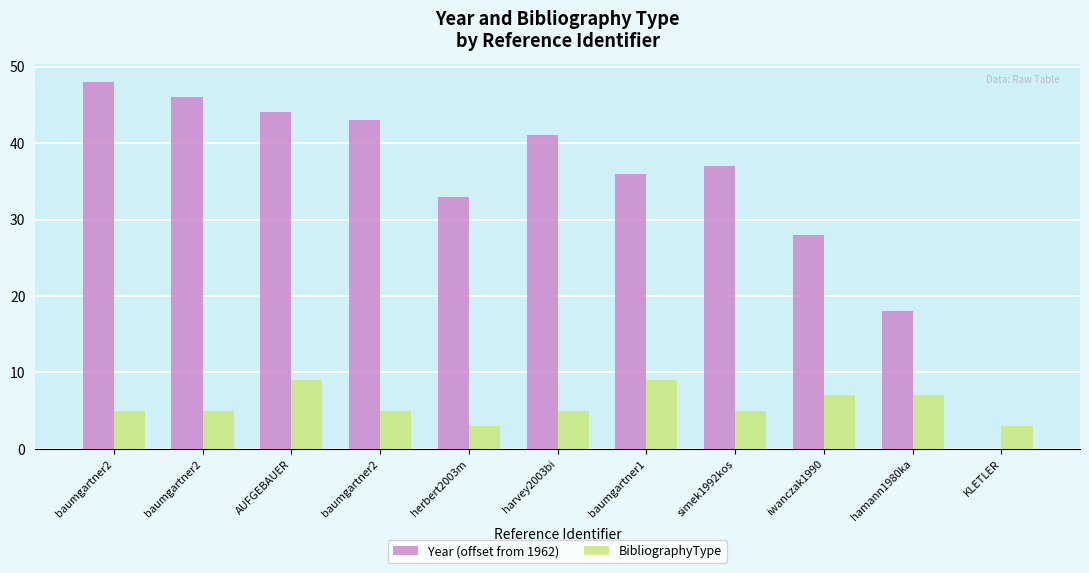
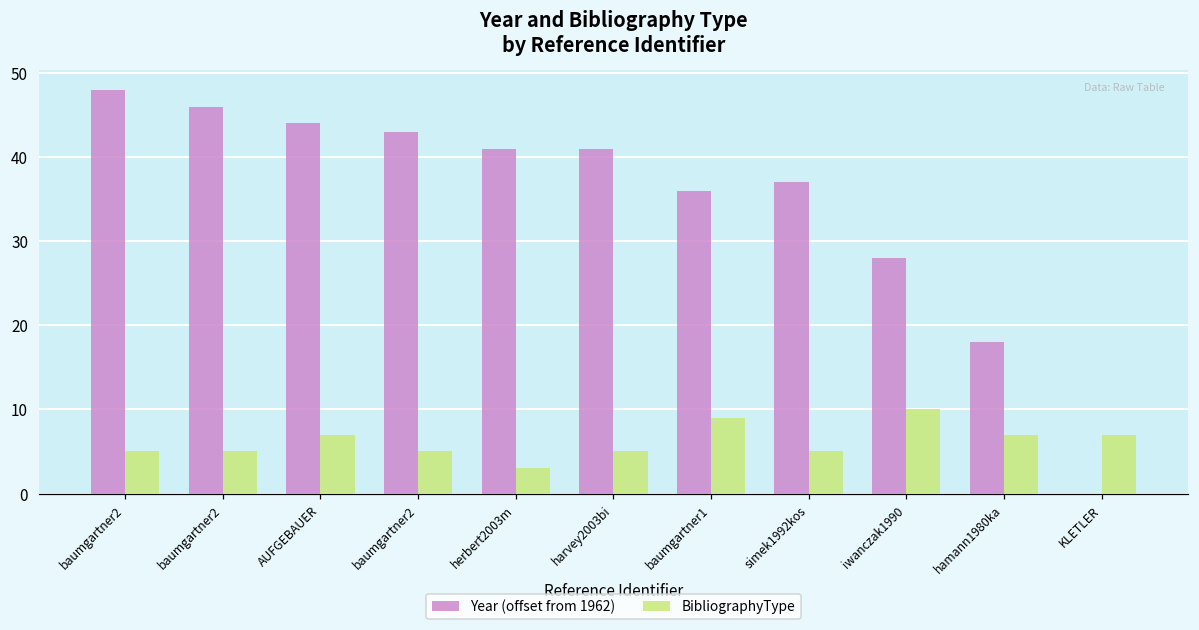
BibliographyType, AUFGEBAUER: 9 -> 7
Year (offset from 1962), herbert2003m: 33 -> 41
BibliographyType, iwanczak1990: 7 -> 10
BibliographyType, KLETLER: 3 -> 7
